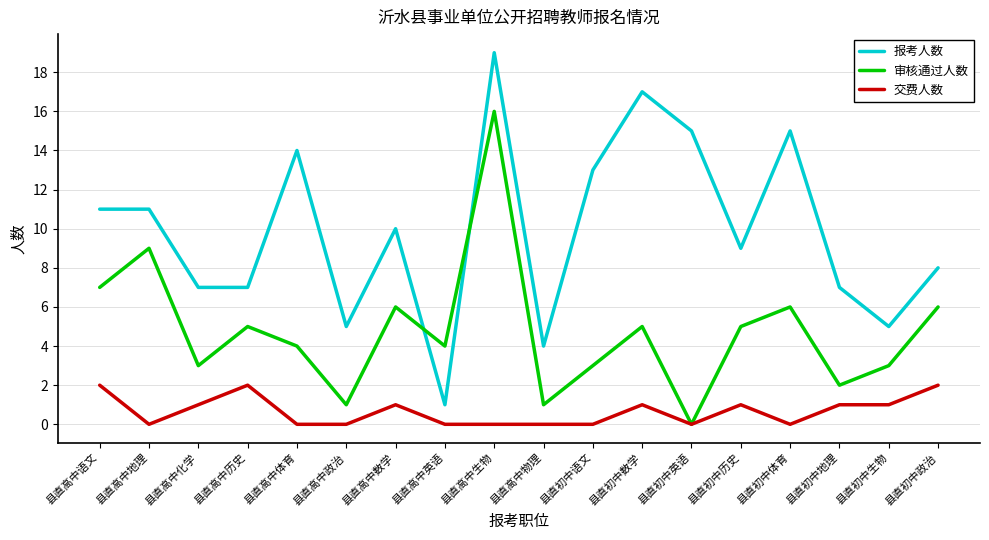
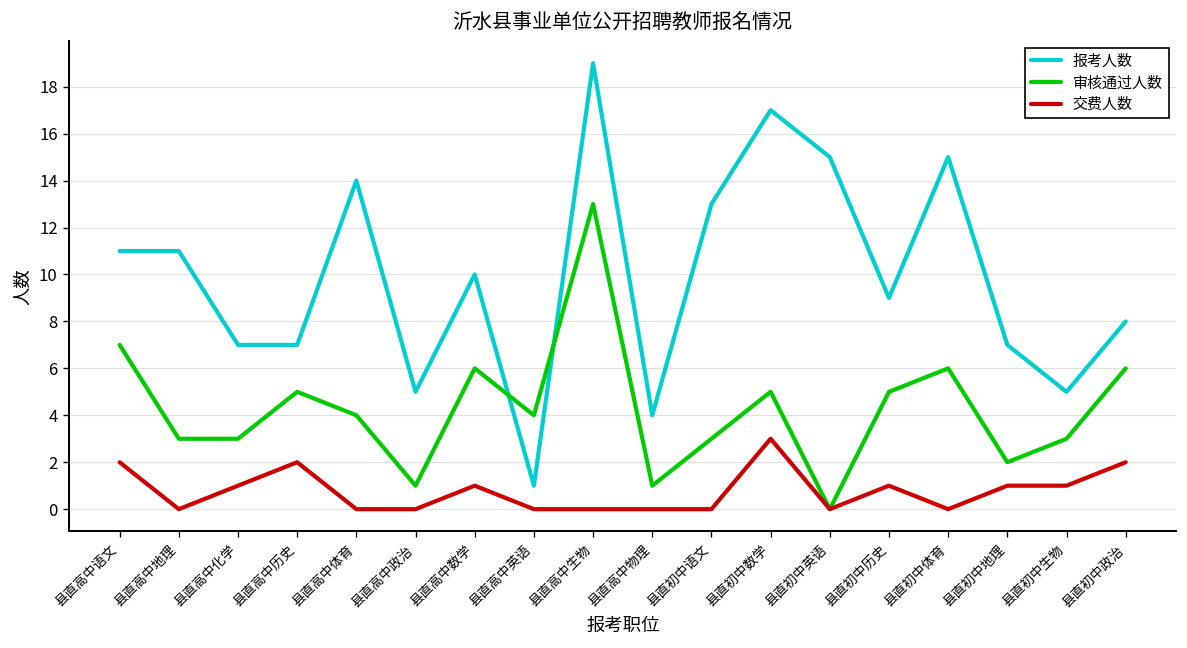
审核通过人数, 县直高中地理: 9 -> 3
审核通过人数, 县直高中生物: 16 -> 13
交费人数, 县直初中数学: 1 -> 3
